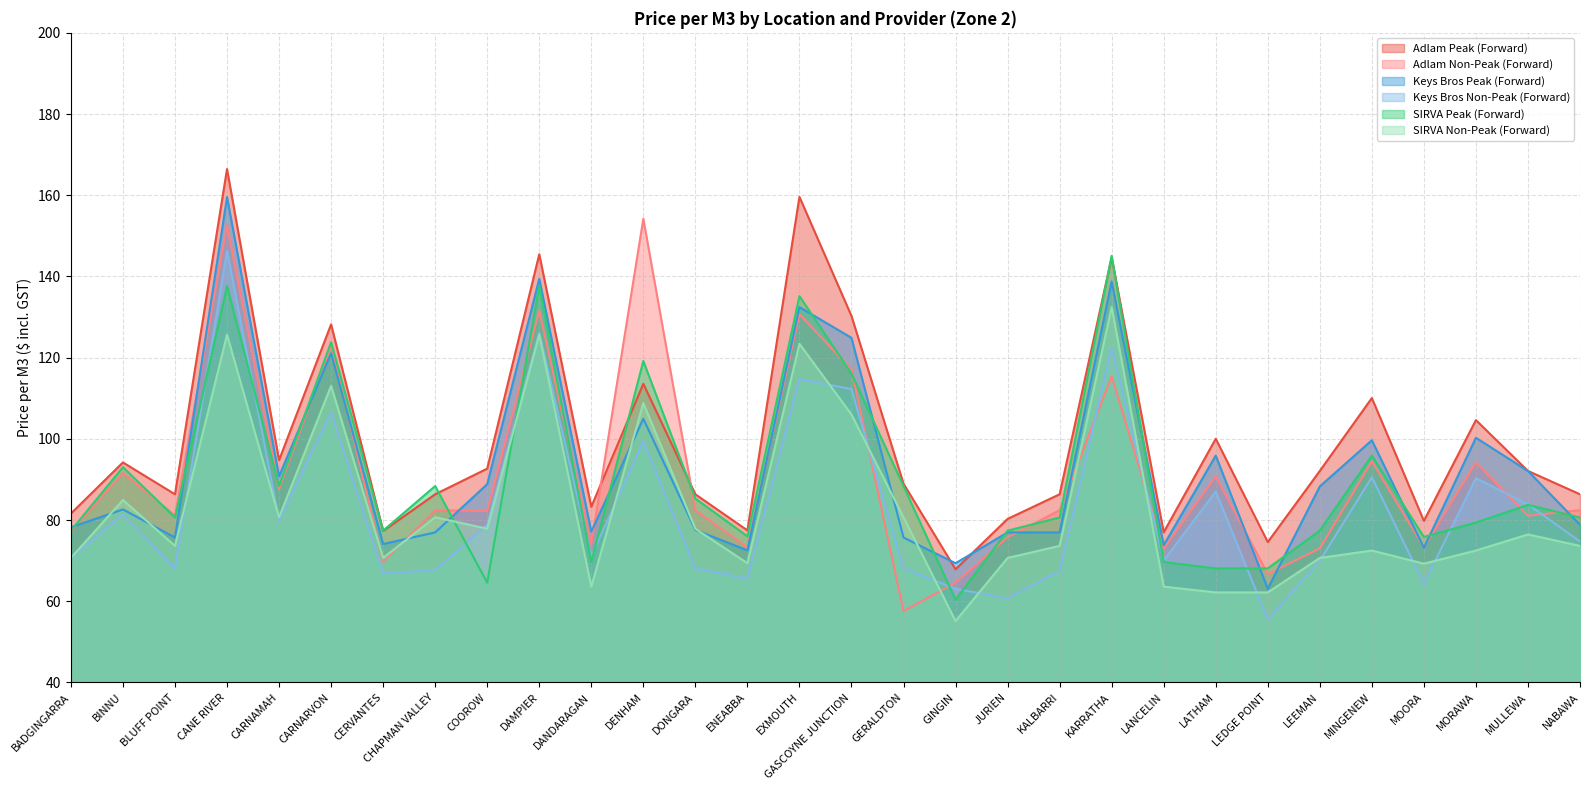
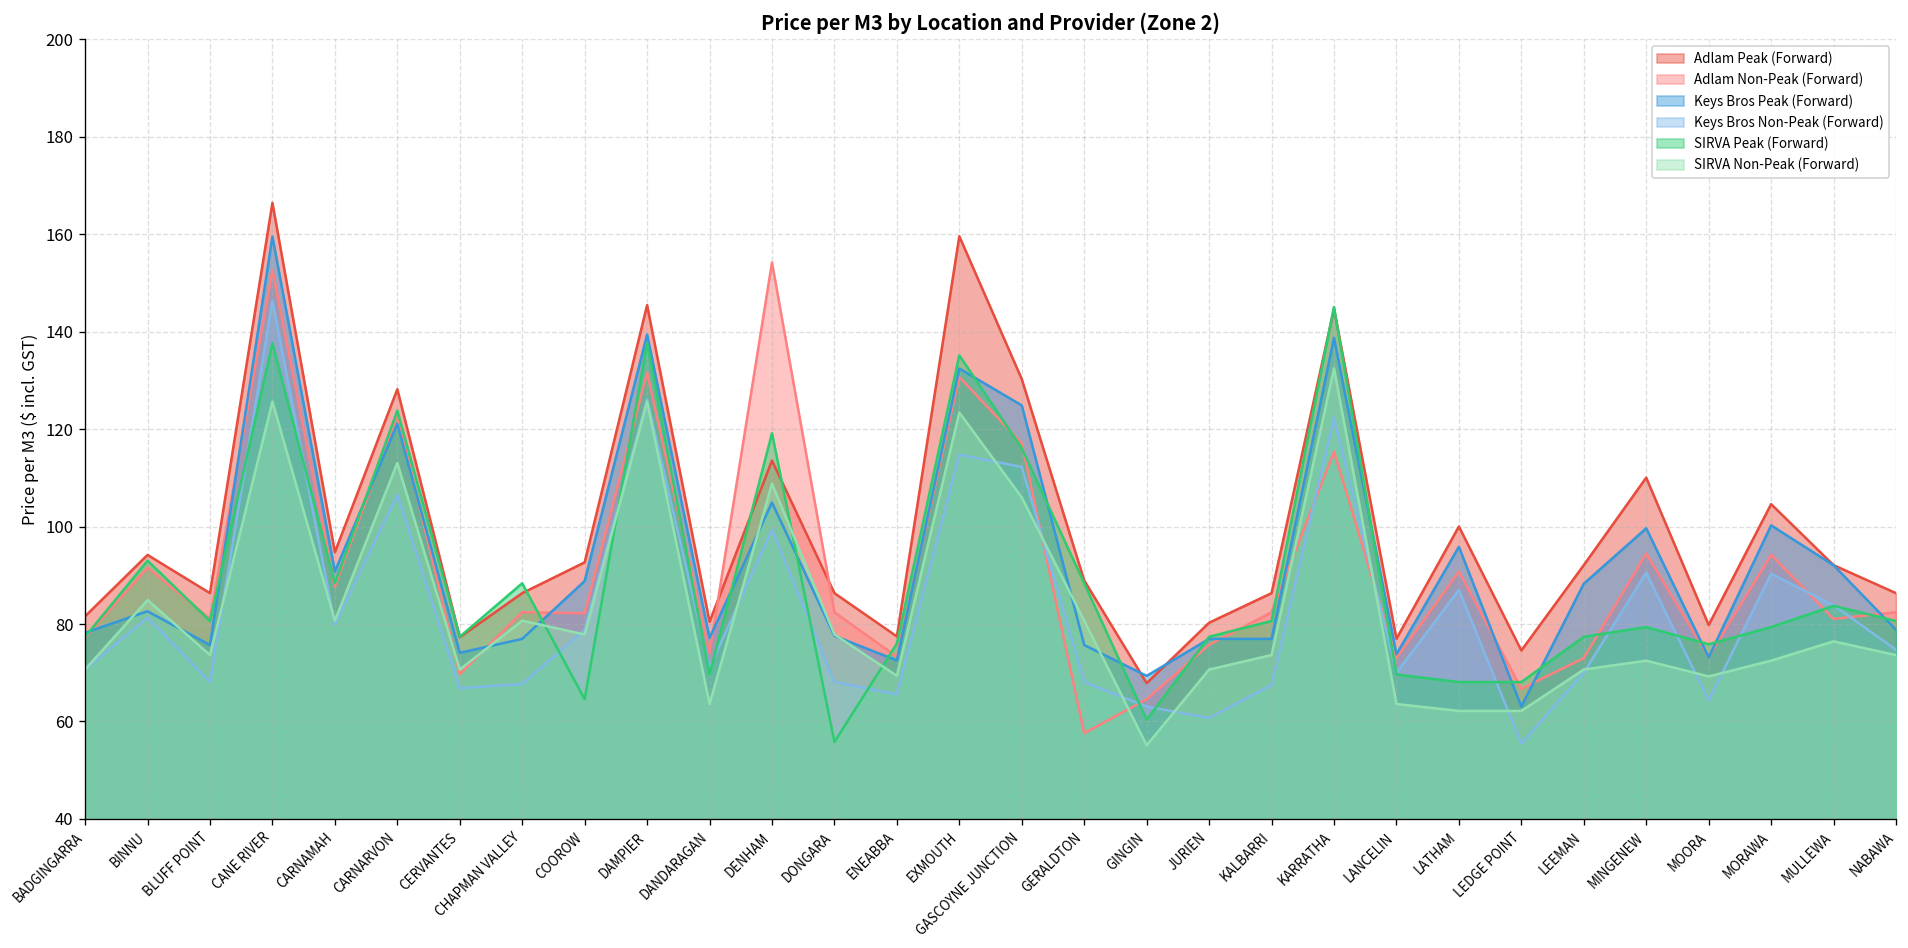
Adlam Peak (Forward), DANDARAGAN: 83 -> 80
SIRVA Peak (Forward), DONGARA: 85 -> 56
SIRVA Peak (Forward), MINGENEW: 96 -> 79
